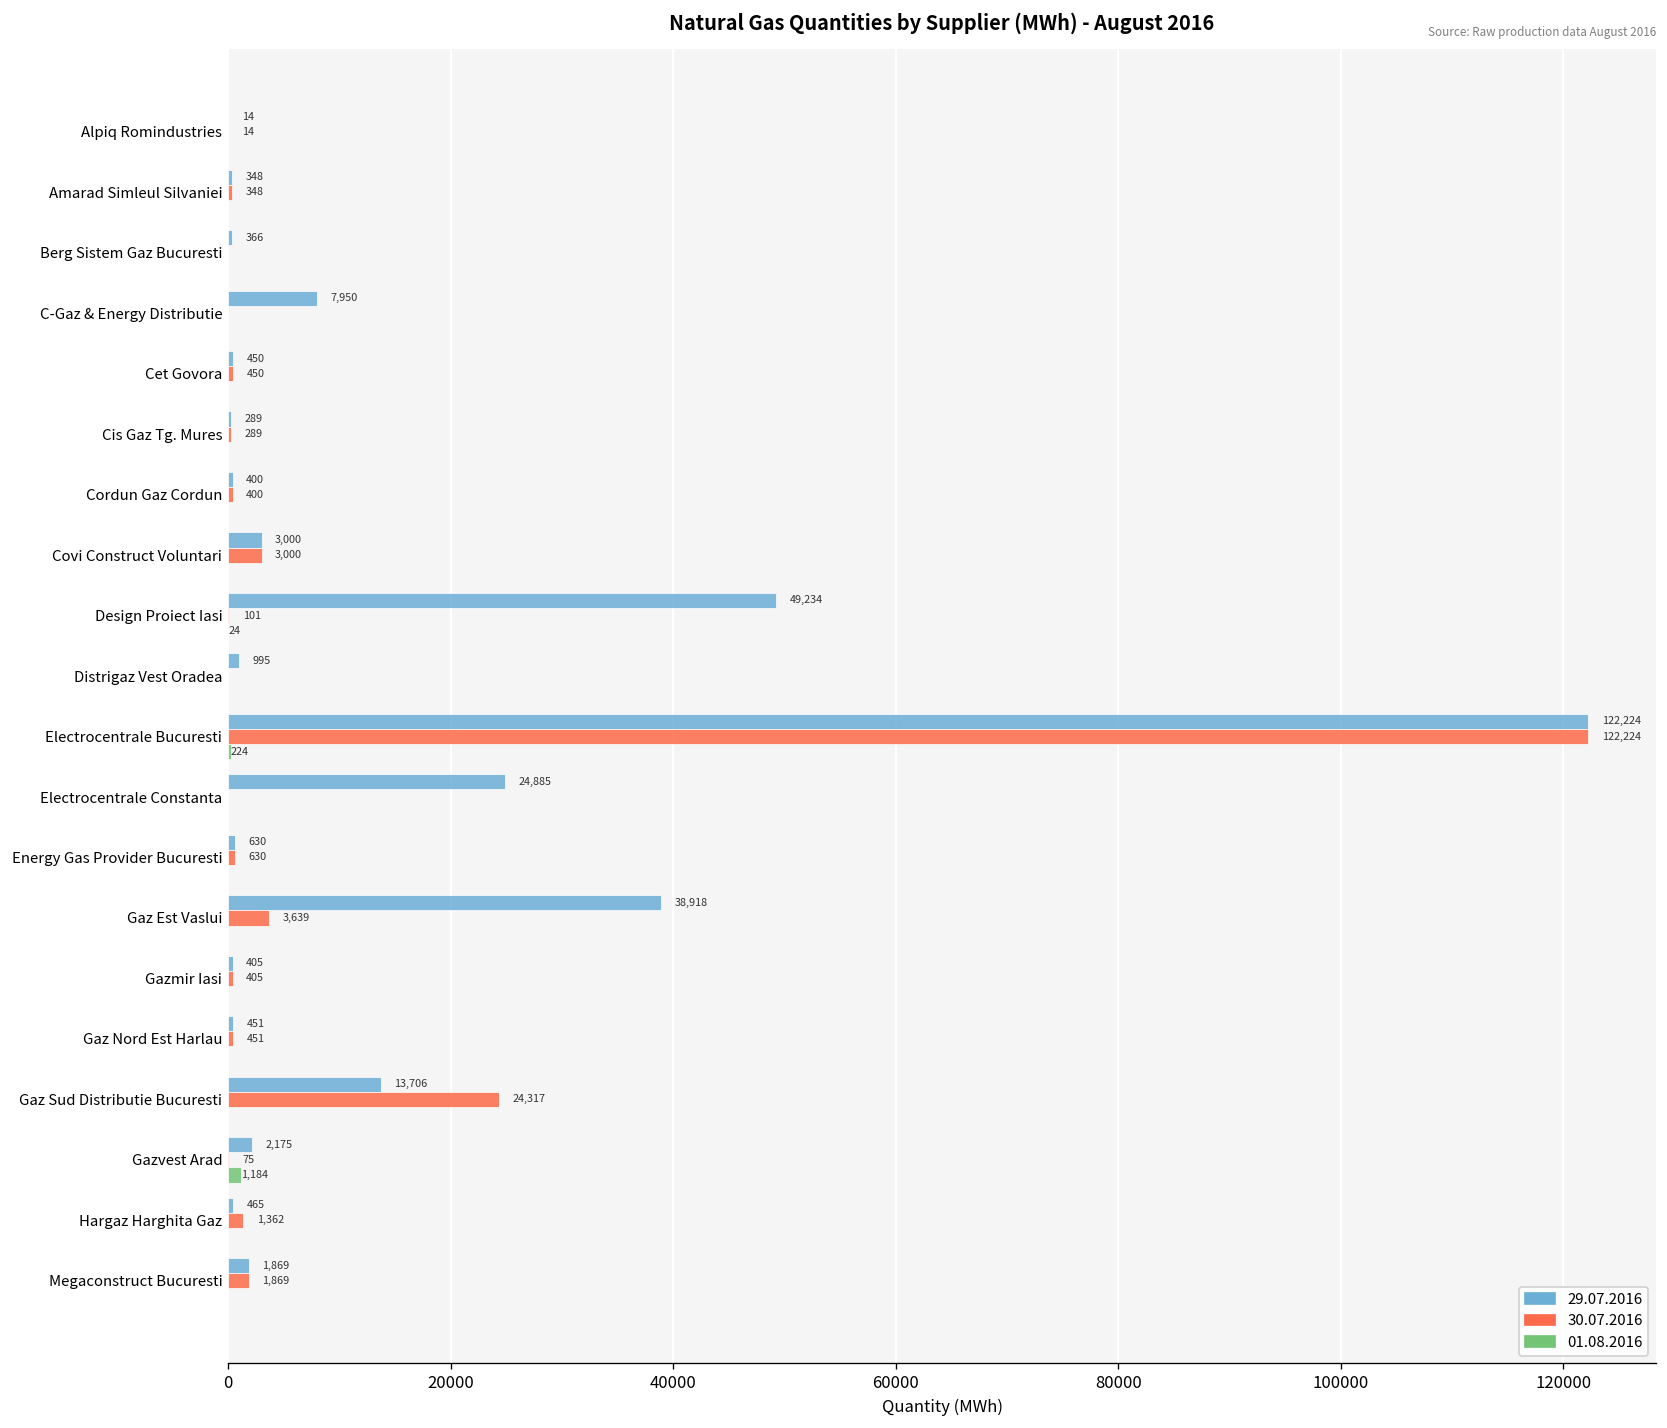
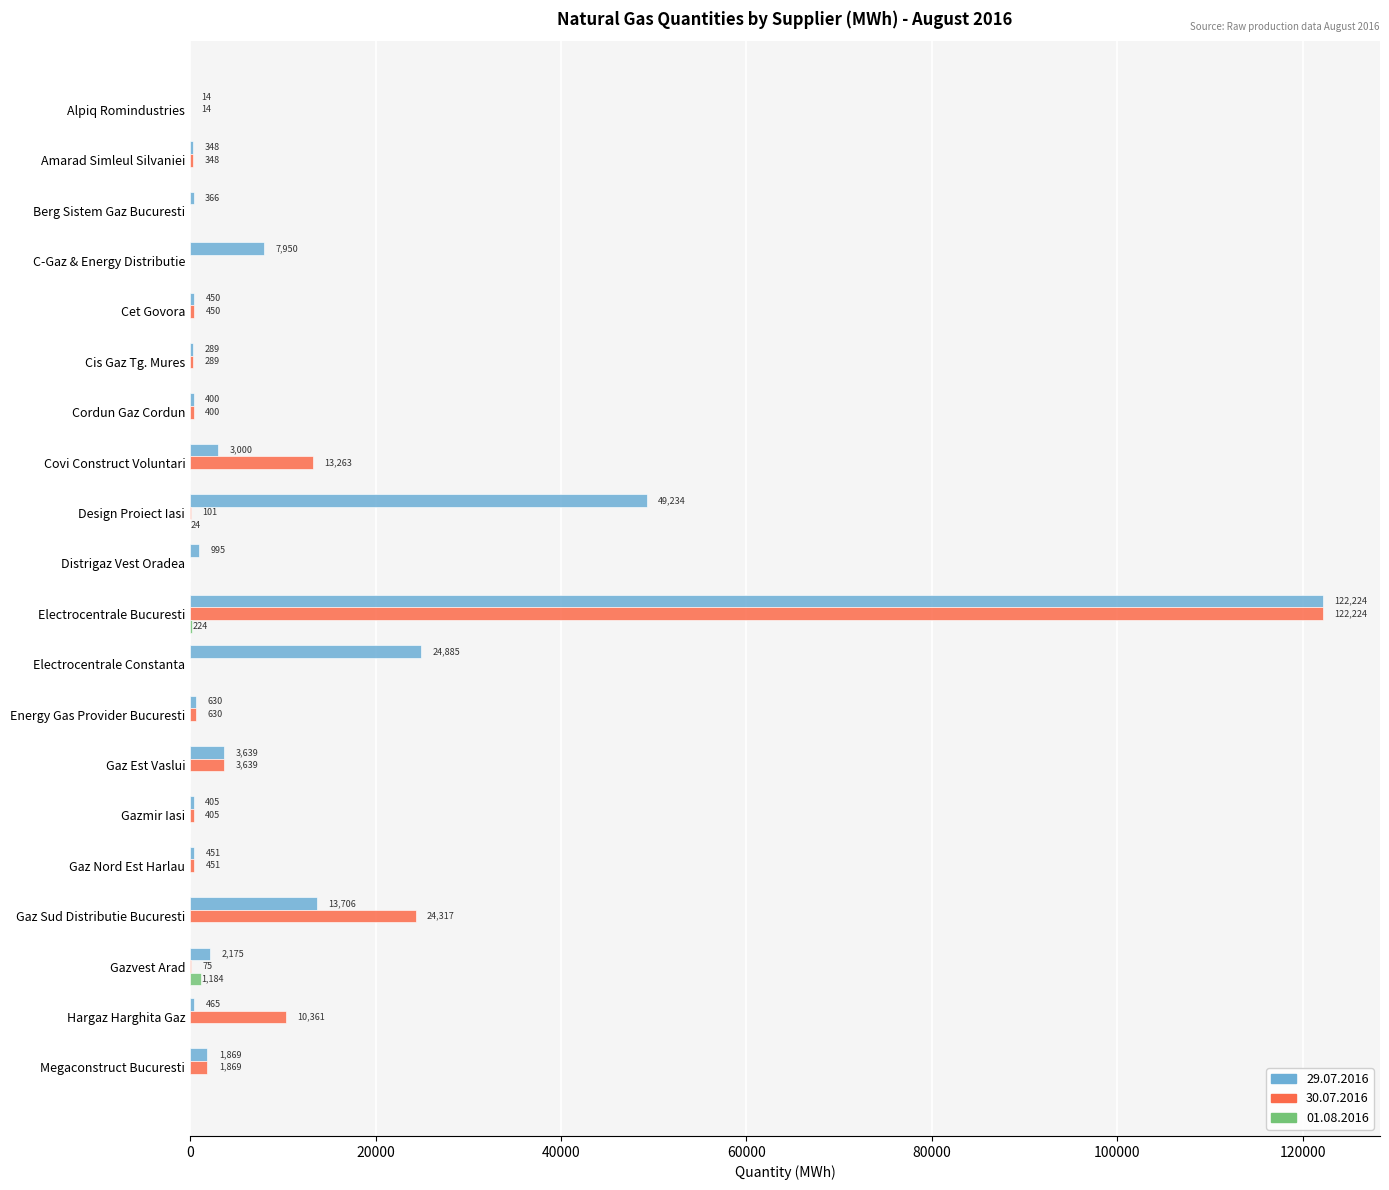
30.07.2016, Covi Construct Voluntari: 3,000 -> 13,263
29.07.2016, Gaz Est Vaslui: 38,918 -> 3,639
30.07.2016, Hargaz Harghita Gaz: 1,362 -> 10,361
